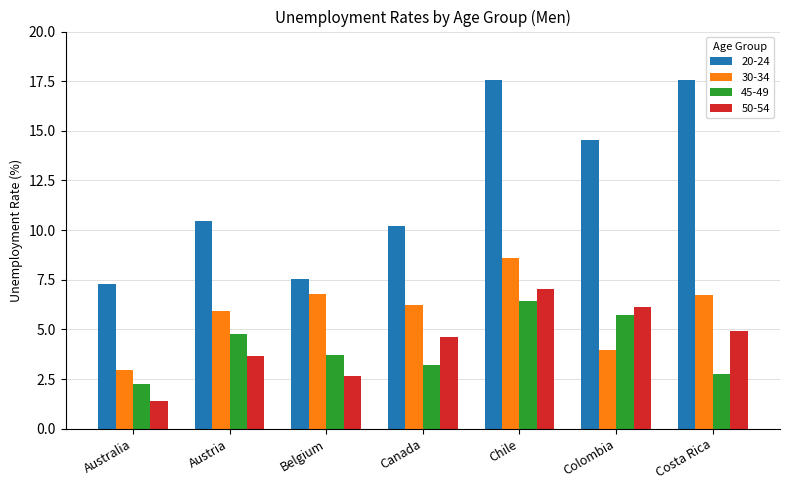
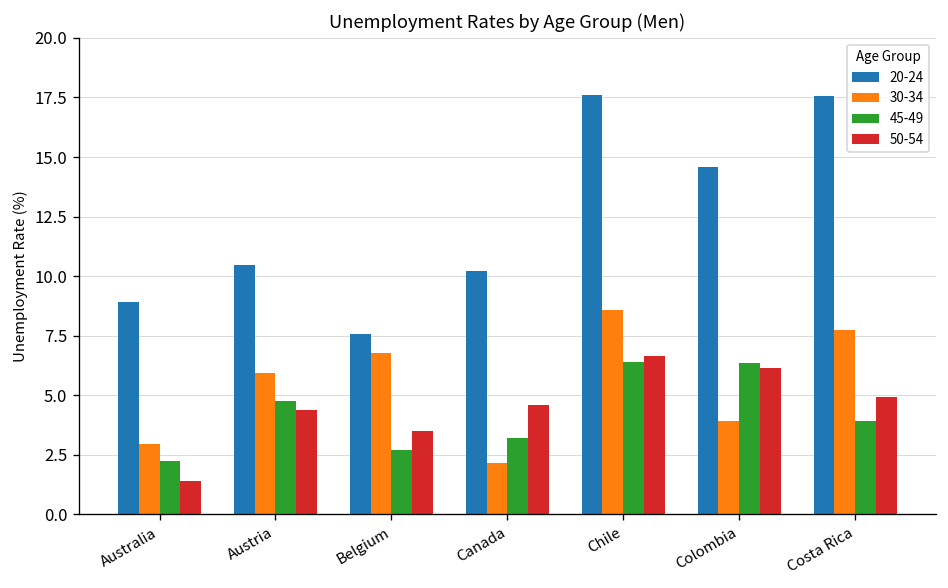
20-24, Australia: 7.3 -> 8.9
50-54, Austria: 3.7 -> 4.4
45-49, Belgium: 3.7 -> 2.7
50-54, Belgium: 2.7 -> 3.5
30-34, Canada: 6.2 -> 2.2
50-54, Chile: 7.1 -> 6.6
45-49, Colombia: 5.7 -> 6.3
30-34, Costa Rica: 6.8 -> 7.8
45-49, Costa Rica: 2.8 -> 3.9
